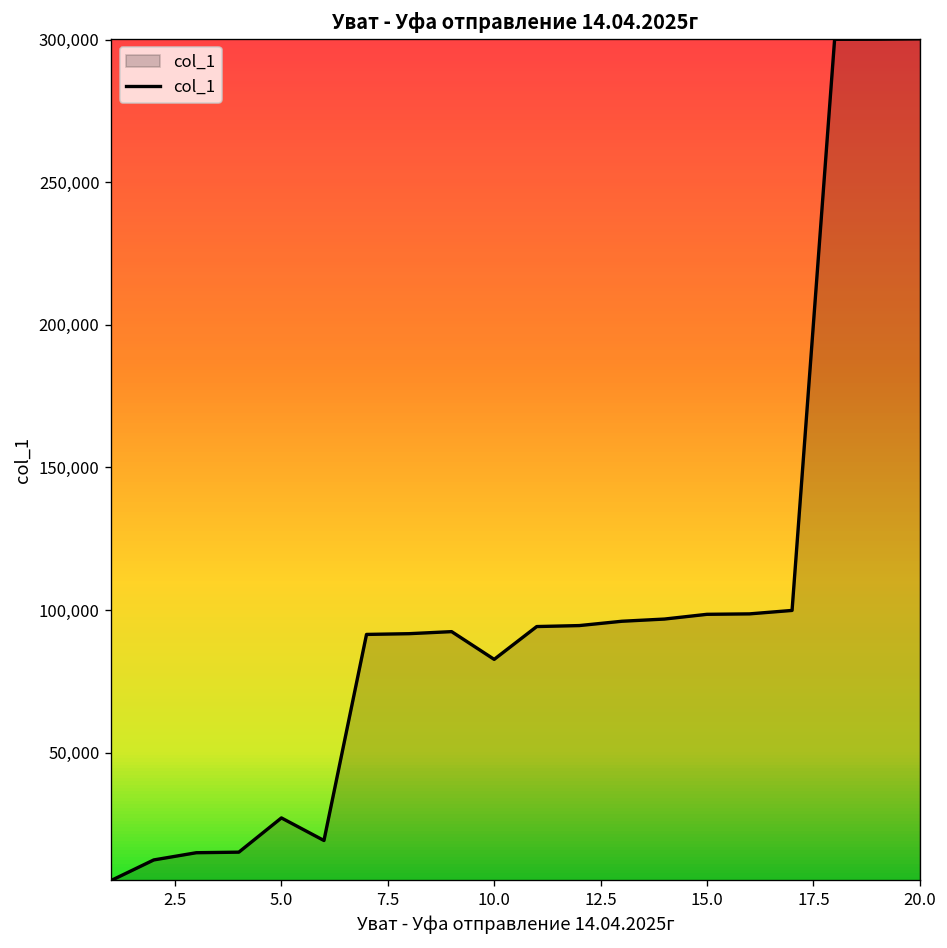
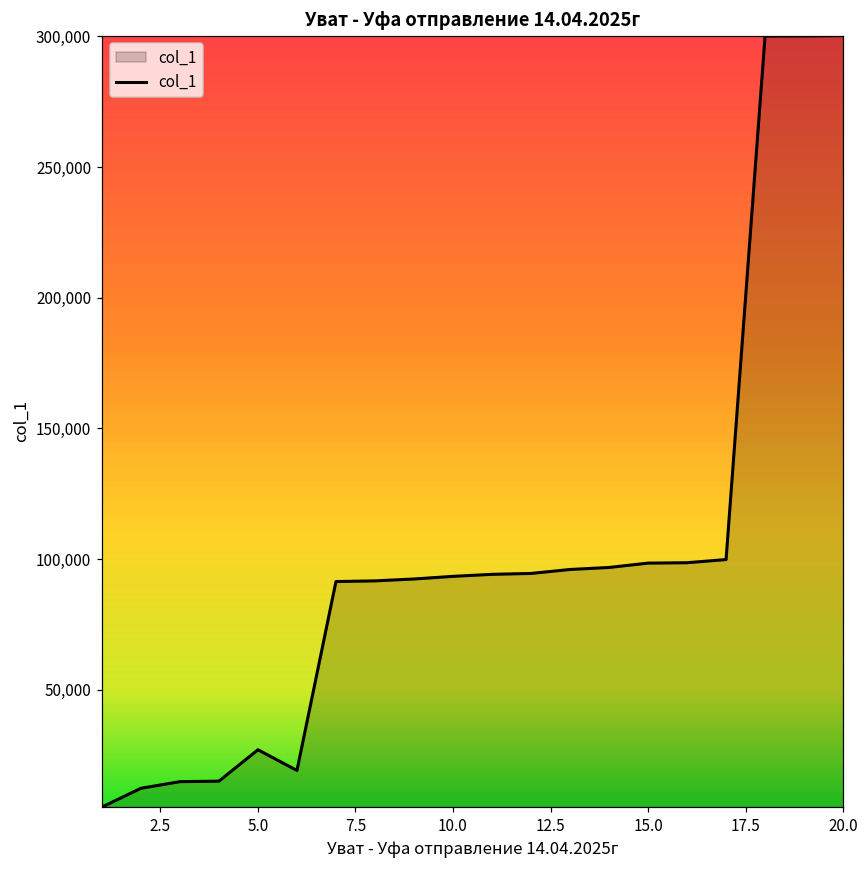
10.0: 83,000 -> 93,000
